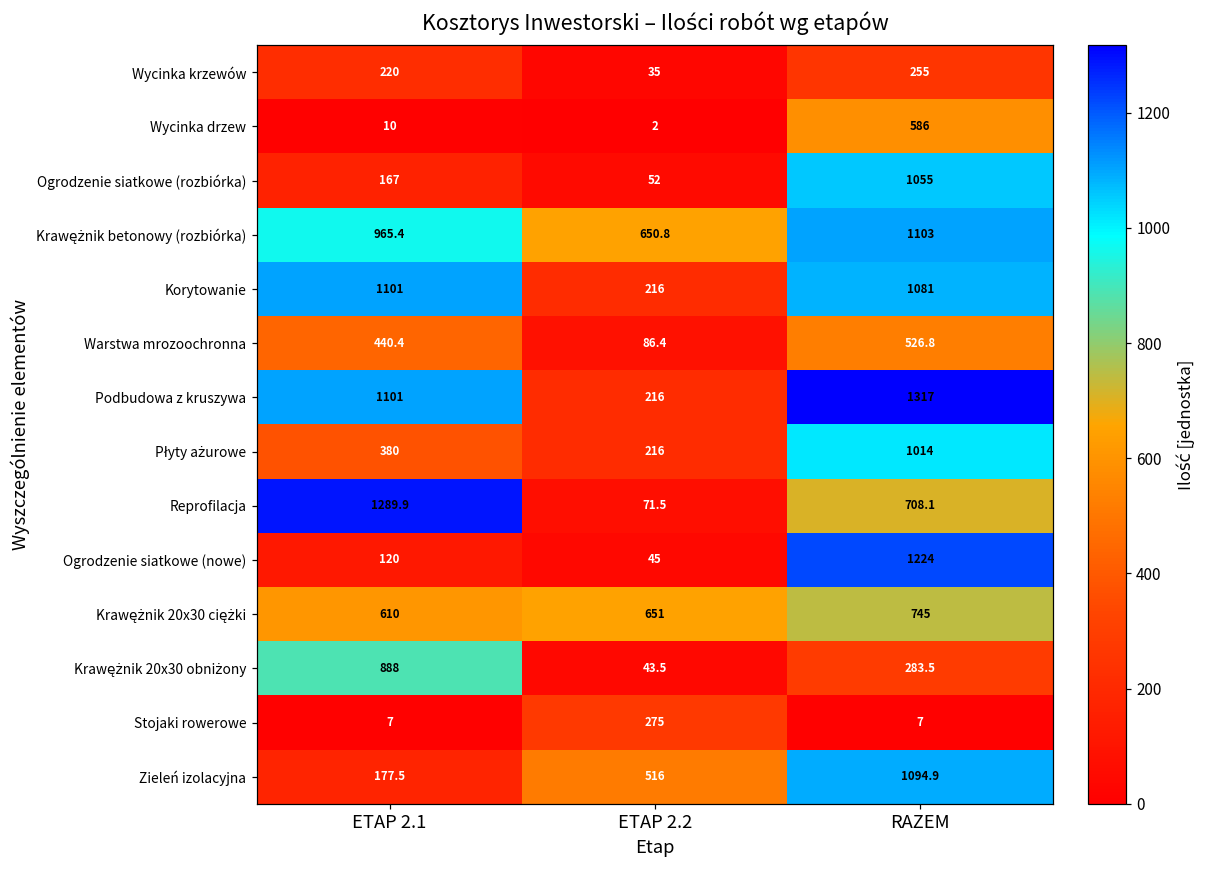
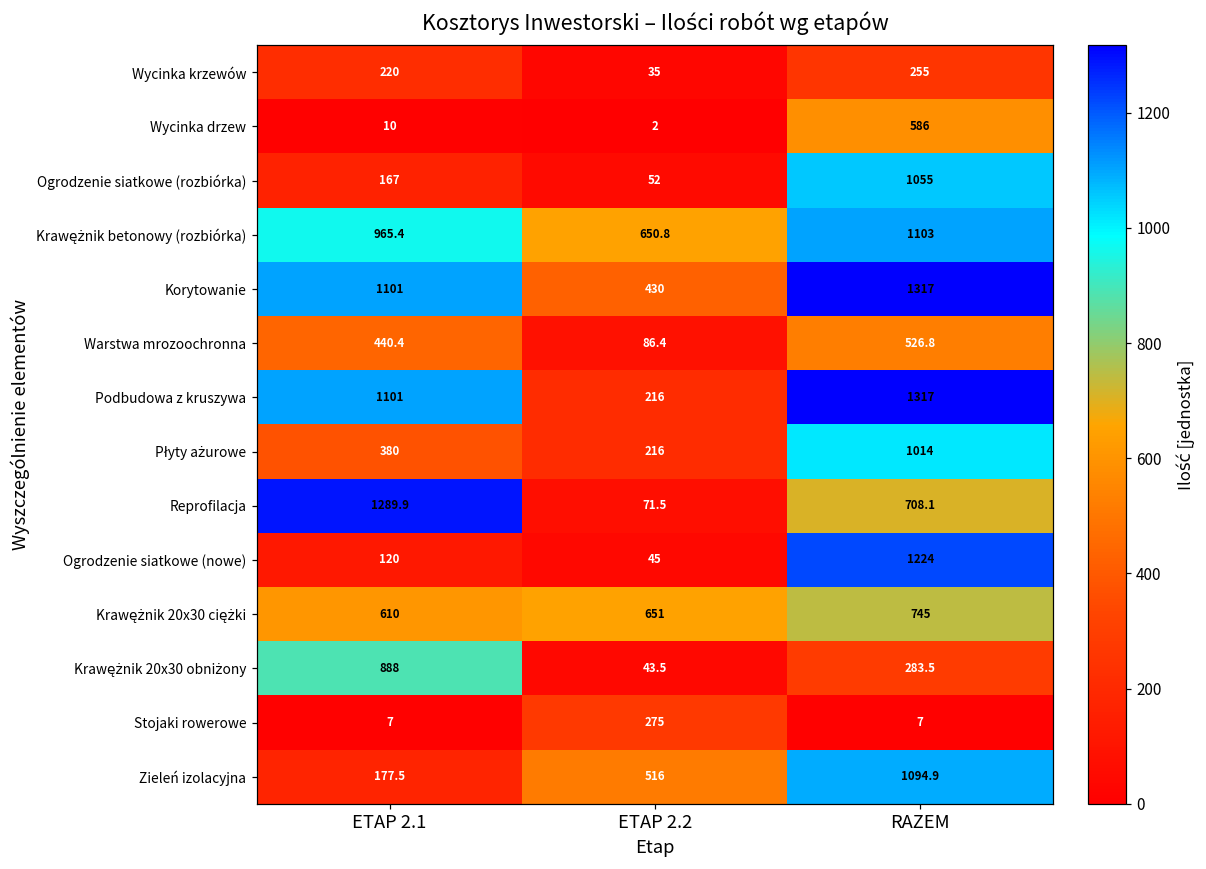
Korytowanie, ETAP 2.2: 216 -> 430
Korytowanie, RAZEM: 1081 -> 1317
